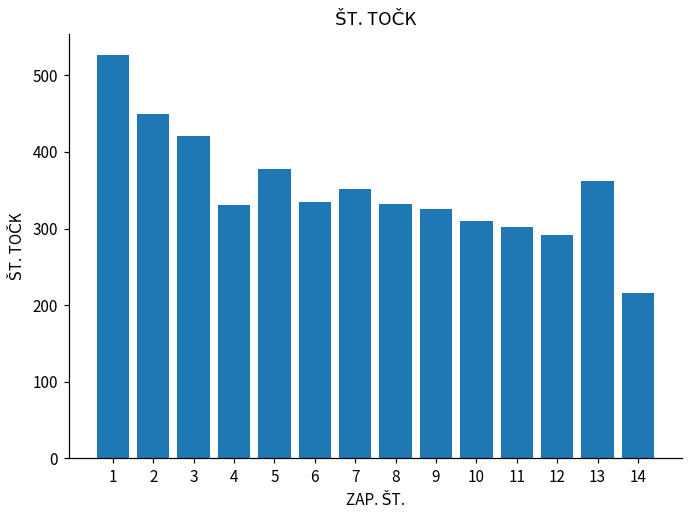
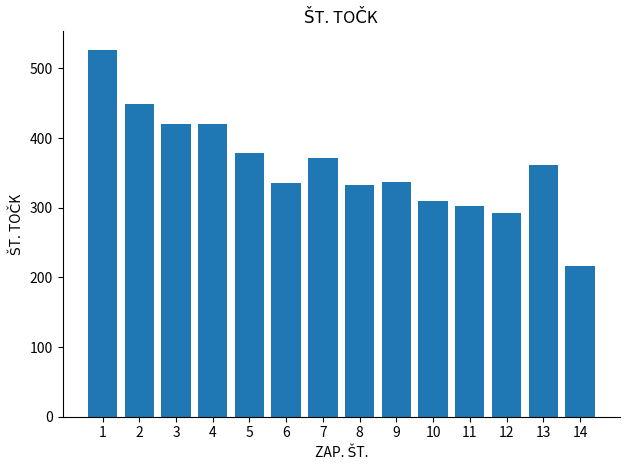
4: 330 -> 420
7: 350 -> 370
9: 330 -> 340
